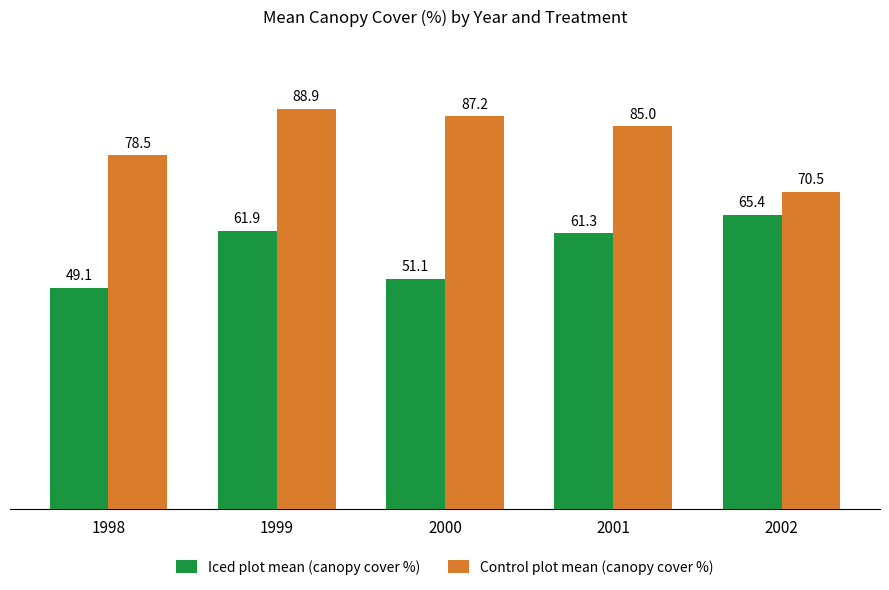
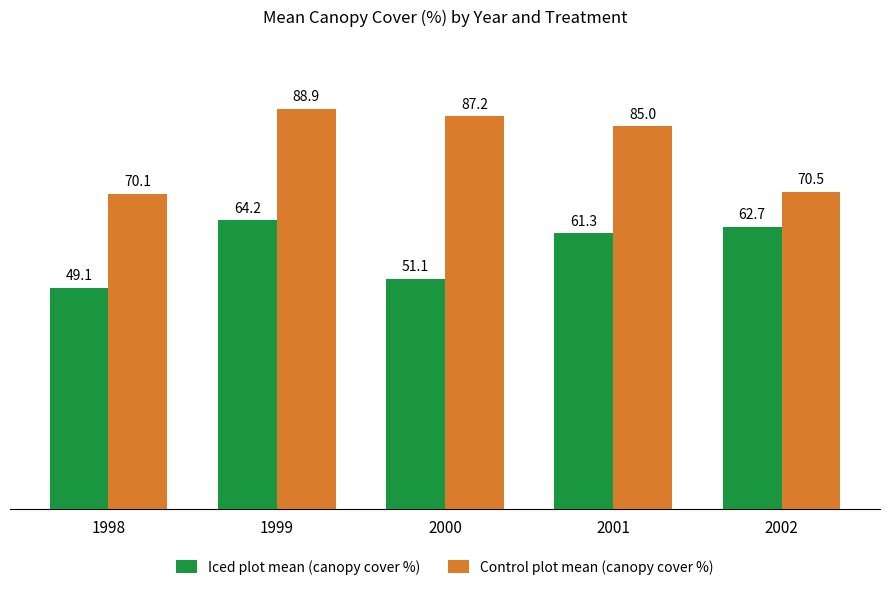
Control plot mean (canopy cover %), 1998: 78.5 -> 70.1
Iced plot mean (canopy cover %), 1999: 61.9 -> 64.2
Iced plot mean (canopy cover %), 2002: 65.4 -> 62.7
